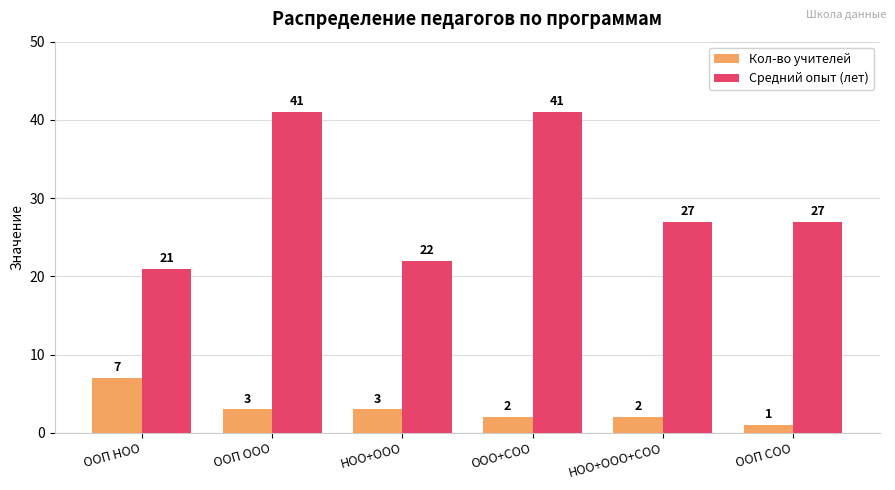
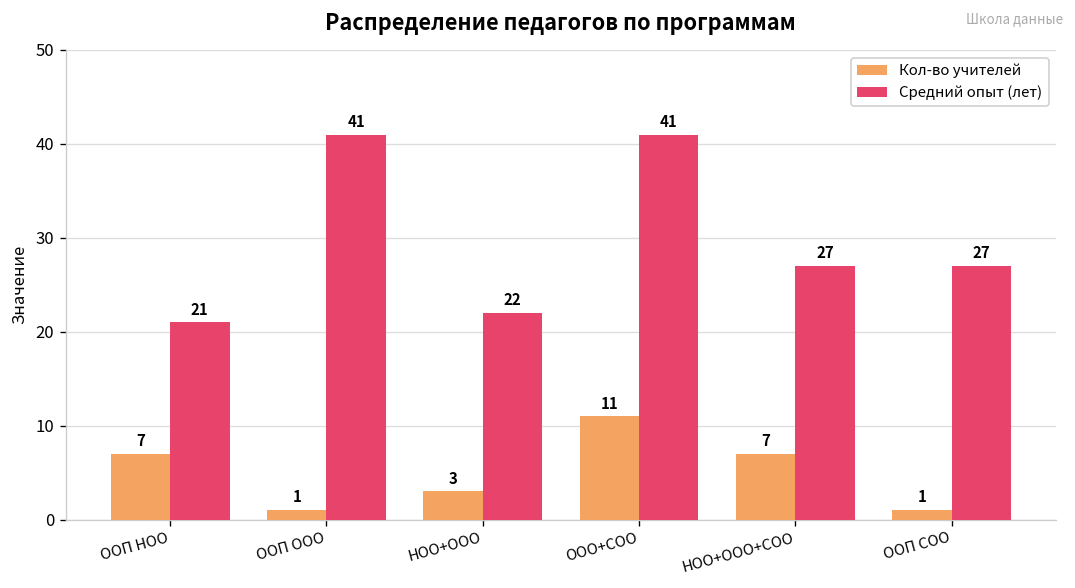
Кол-во учителей, ООП ООО: 3 -> 1
Кол-во учителей, ООО+СОО: 2 -> 11
Кол-во учителей, НОО+ООО+СОО: 2 -> 7
